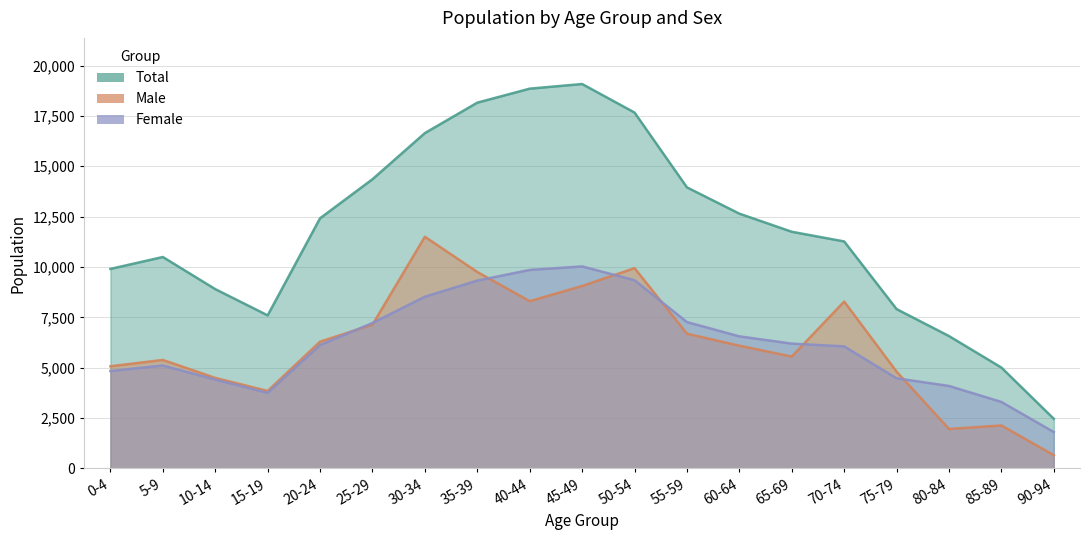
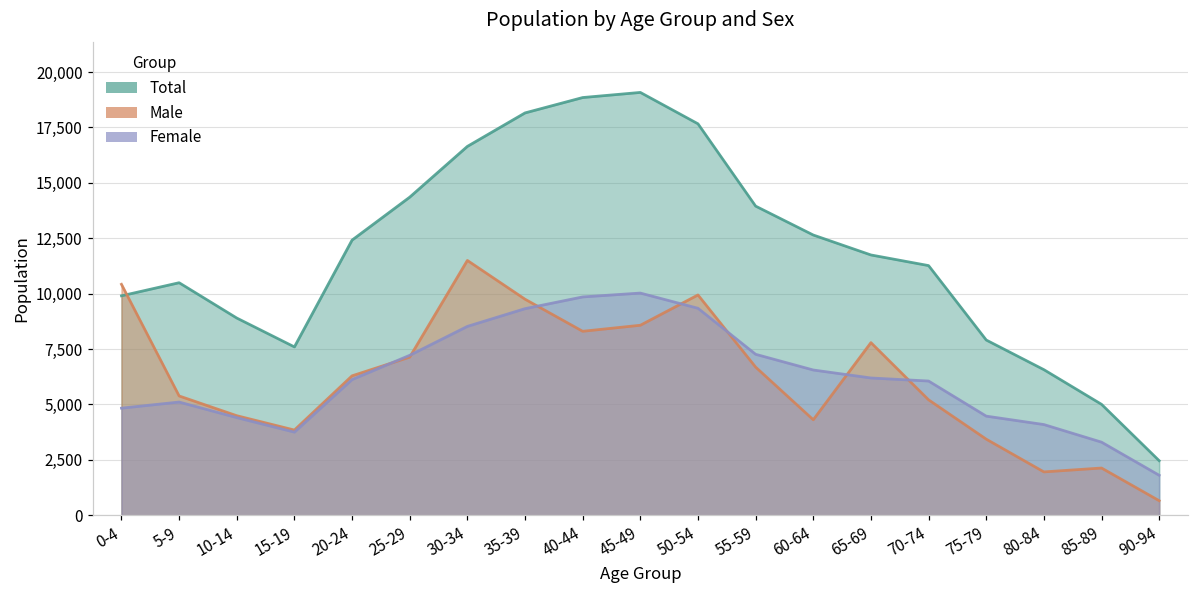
Male, 0-4: 5,100 -> 10,400
Male, 45-49: 9,100 -> 8,600
Male, 60-64: 6,100 -> 4,300
Male, 65-69: 5,600 -> 7,800
Male, 70-74: 8,300 -> 5,200
Male, 75-79: 4,800 -> 3,400
